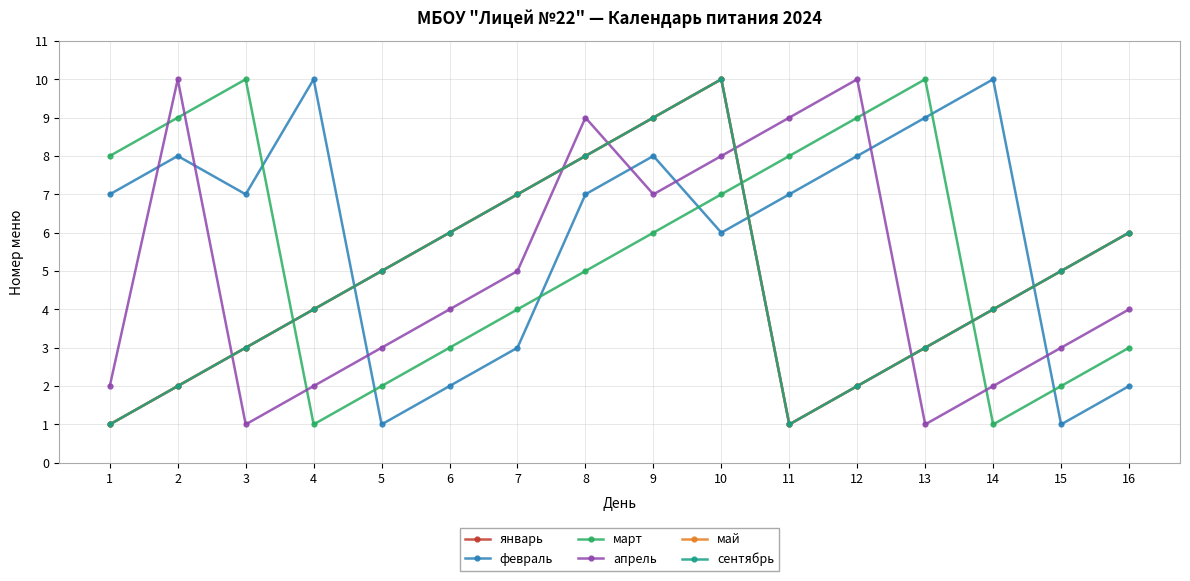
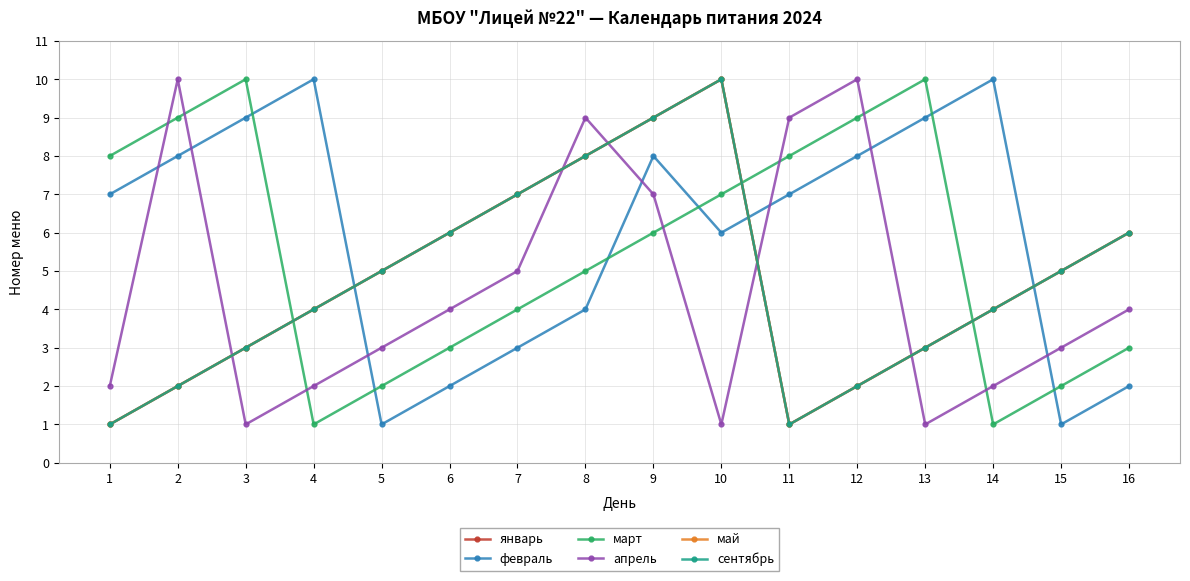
февраль, 3: 7 -> 9
февраль, 8: 7 -> 4
апрель, 10: 8 -> 1
